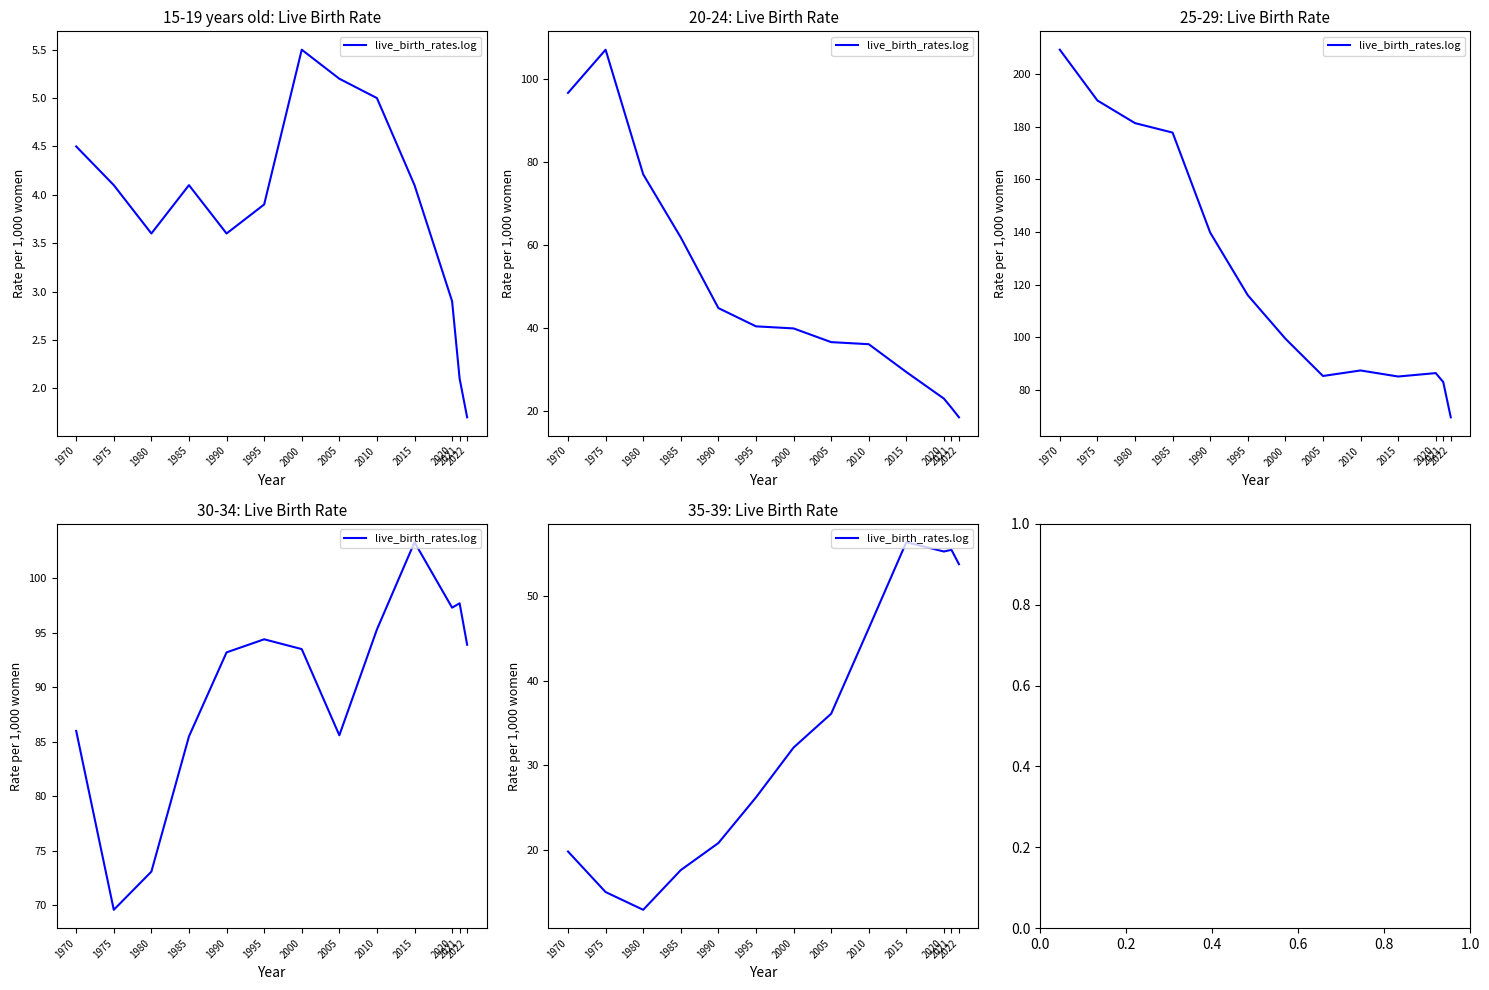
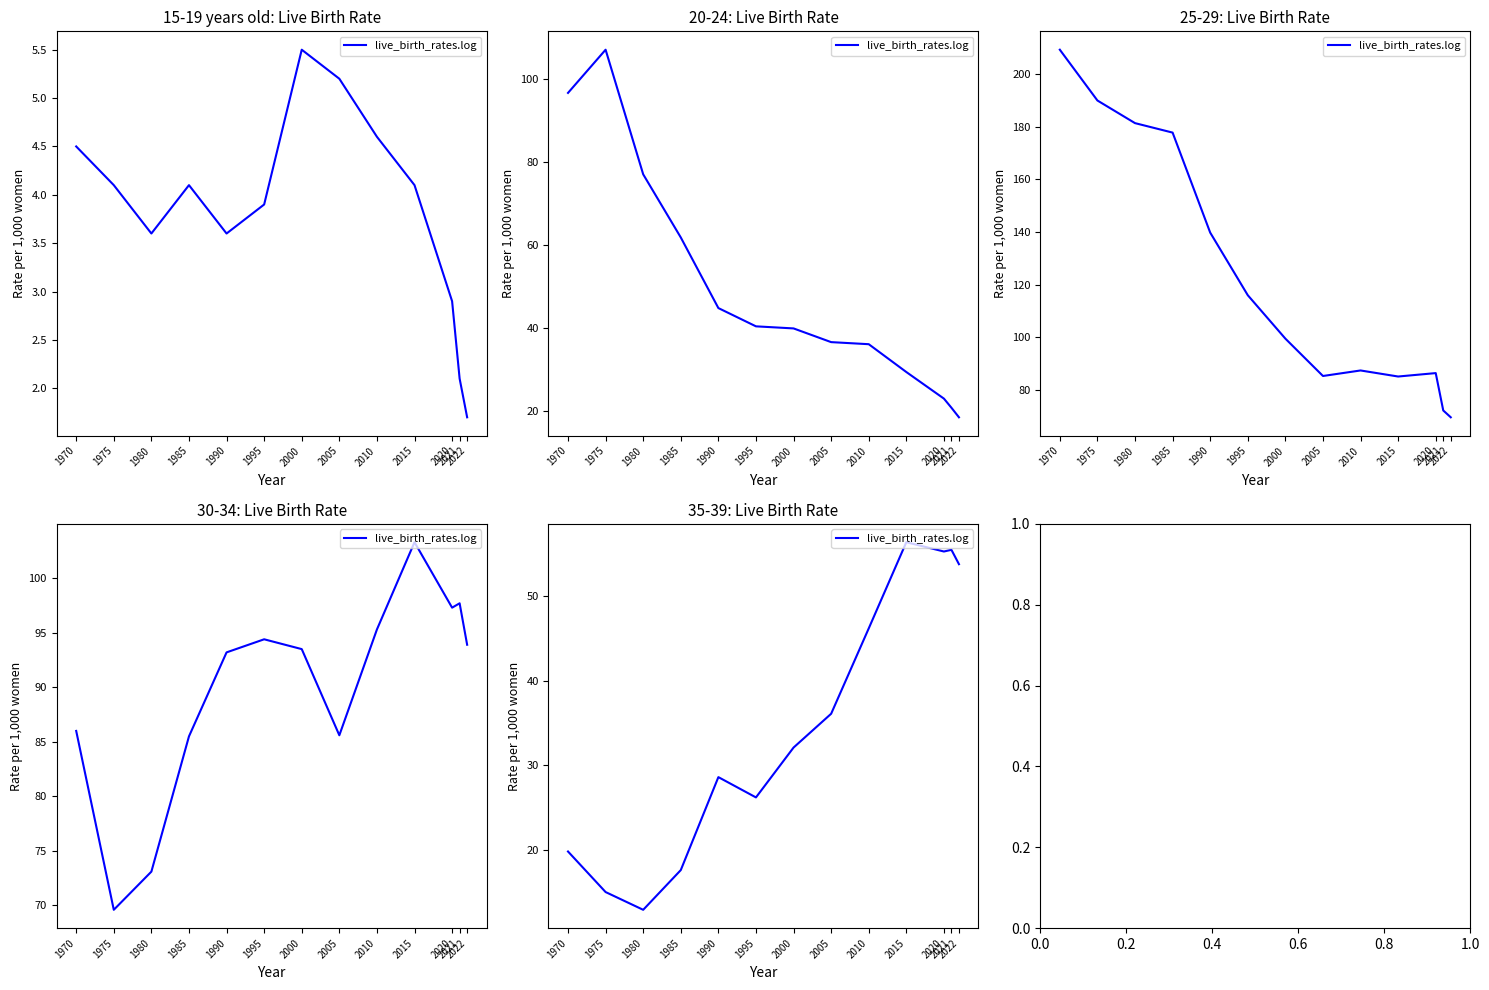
15-19 years old: Live Birth Rate, 2010: 5.0 -> 4.6
25-29: Live Birth Rate, 2021: 83 -> 72
35-39: Live Birth Rate, 1990: 21 -> 29
